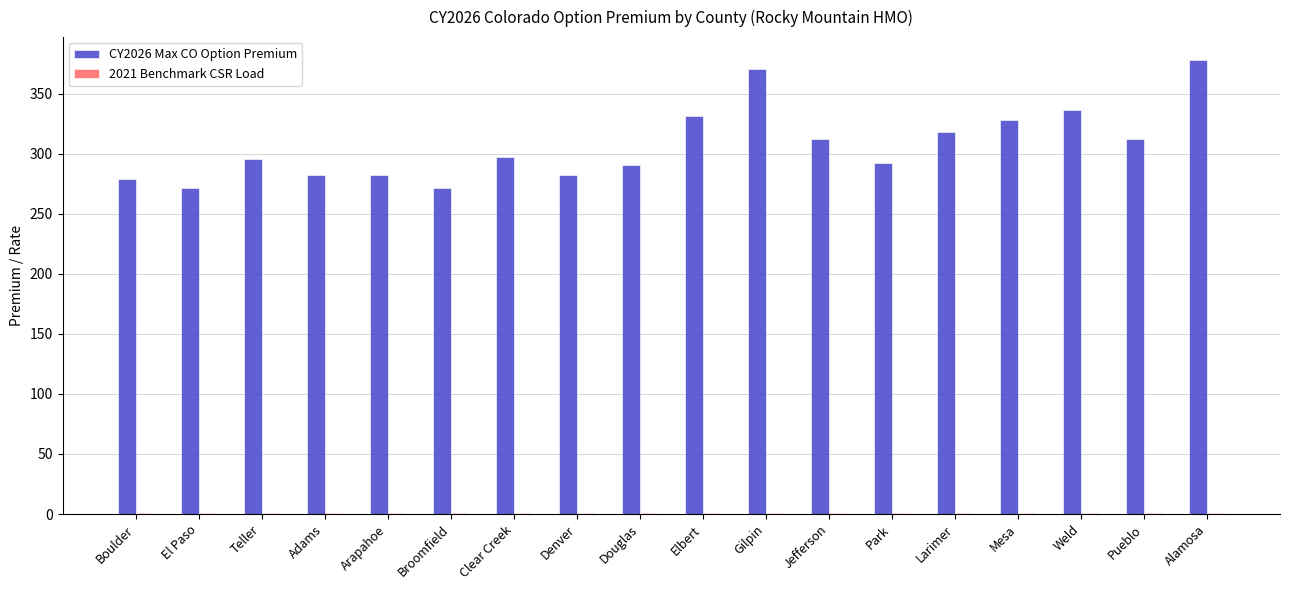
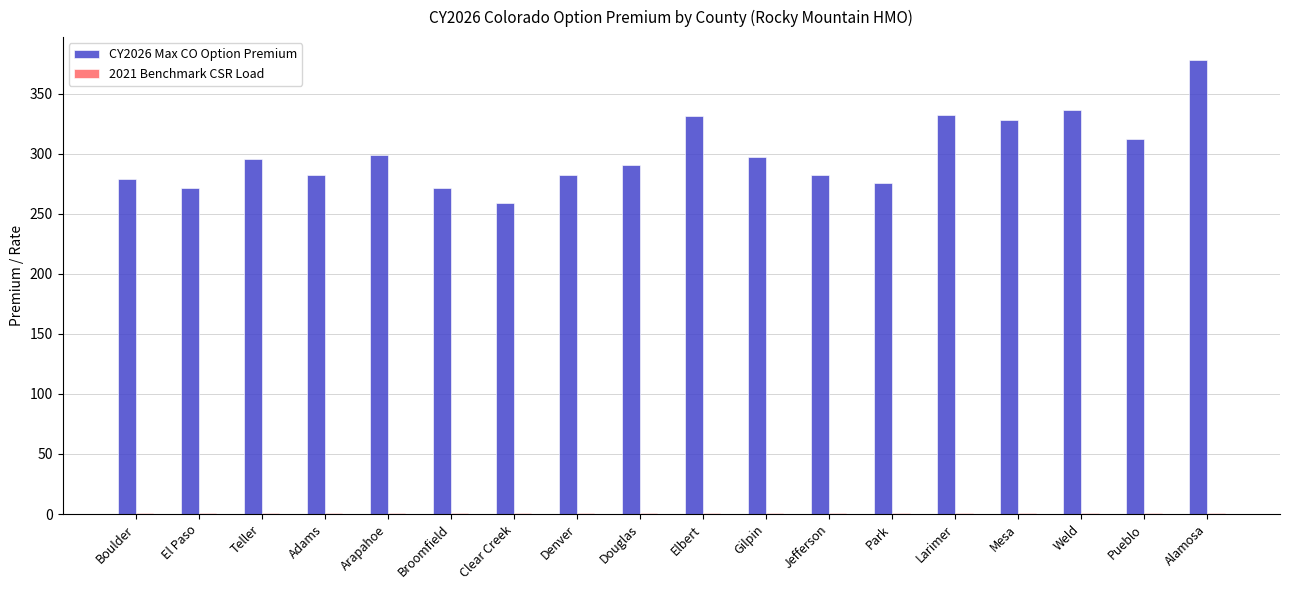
CY2026 Max CO Option Premium, Arapahoe: 282 -> 299
CY2026 Max CO Option Premium, Clear Creek: 297 -> 259
CY2026 Max CO Option Premium, Gilpin: 370 -> 297
CY2026 Max CO Option Premium, Jefferson: 312 -> 282
CY2026 Max CO Option Premium, Park: 292 -> 276
CY2026 Max CO Option Premium, Larimer: 318 -> 332
